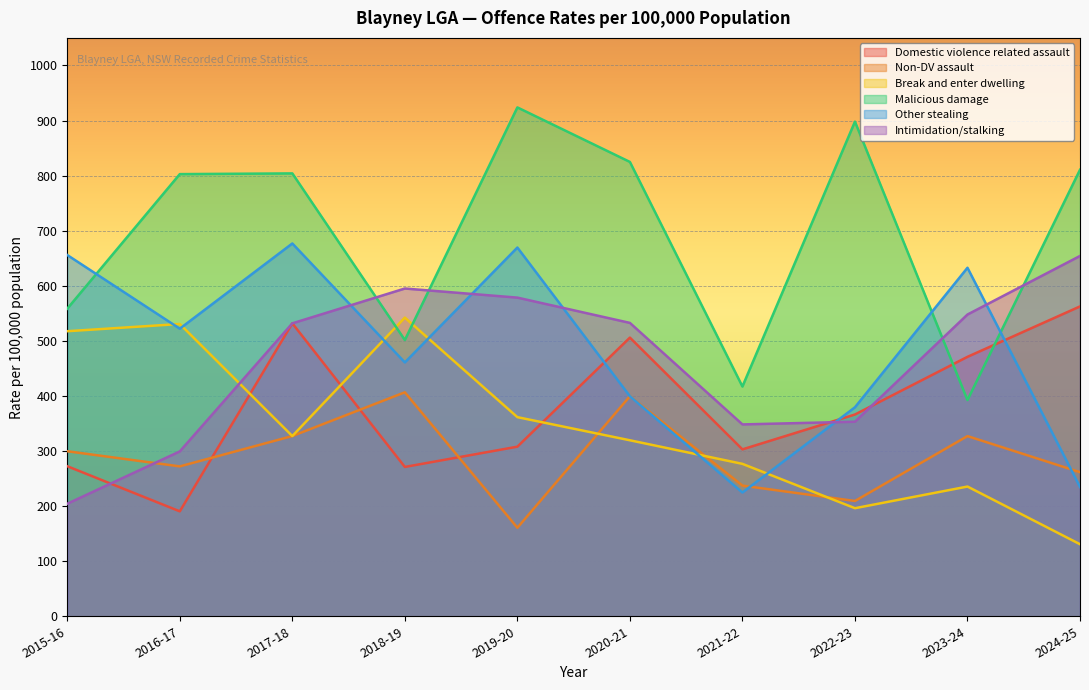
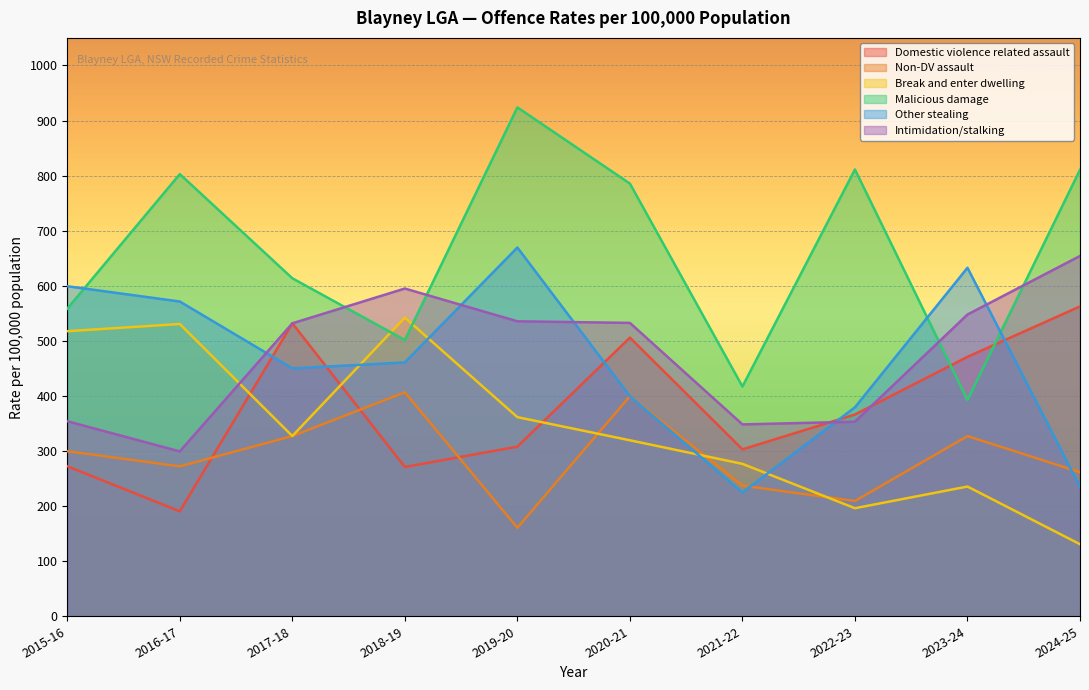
Other stealing, 2015-16: 660 -> 600
Intimidation/stalking, 2015-16: 200 -> 350
Other stealing, 2016-17: 520 -> 570
Malicious damage, 2017-18: 800 -> 610
Other stealing, 2017-18: 680 -> 450
Intimidation/stalking, 2019-20: 580 -> 540
Malicious damage, 2020-21: 820 -> 790
Malicious damage, 2022-23: 900 -> 810
